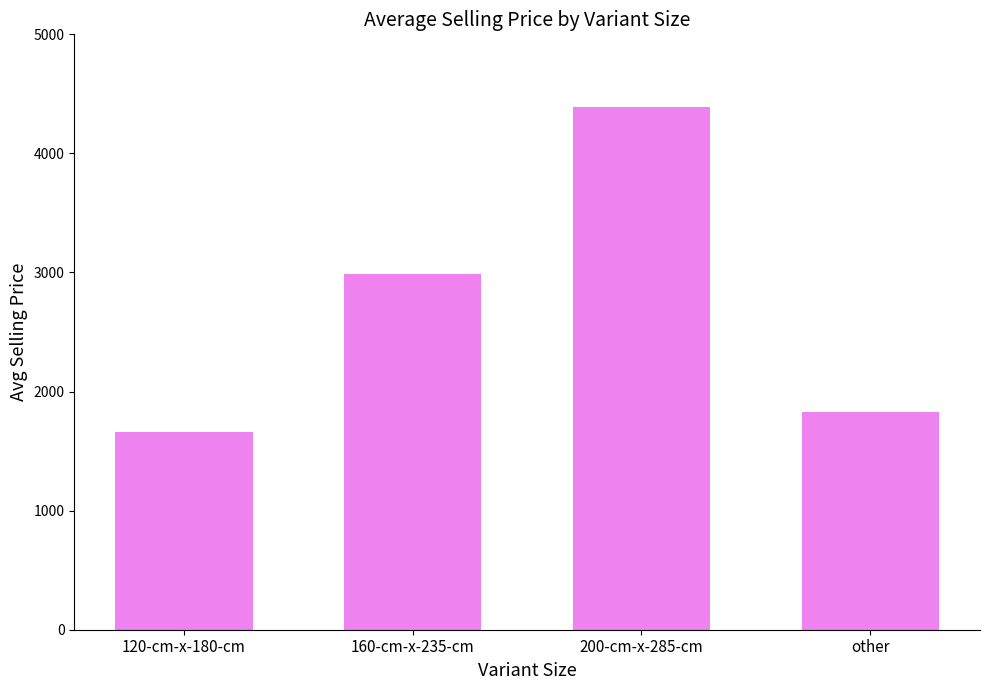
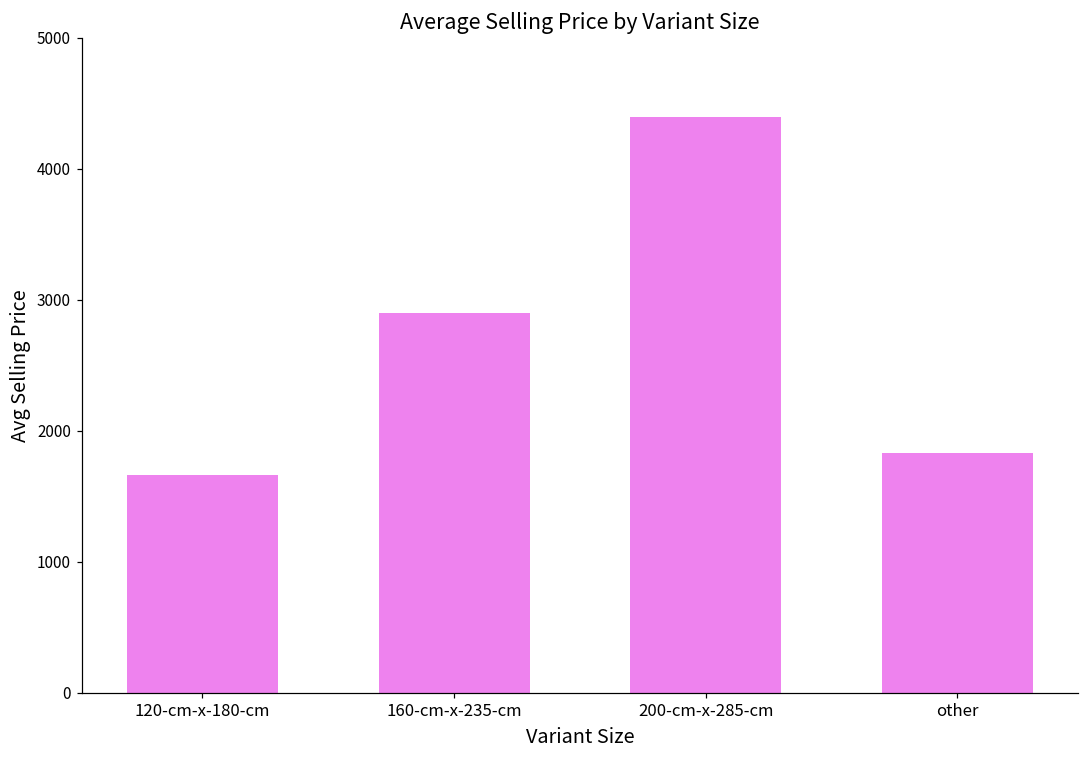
160-cm-x-235-cm: 2990 -> 2900
